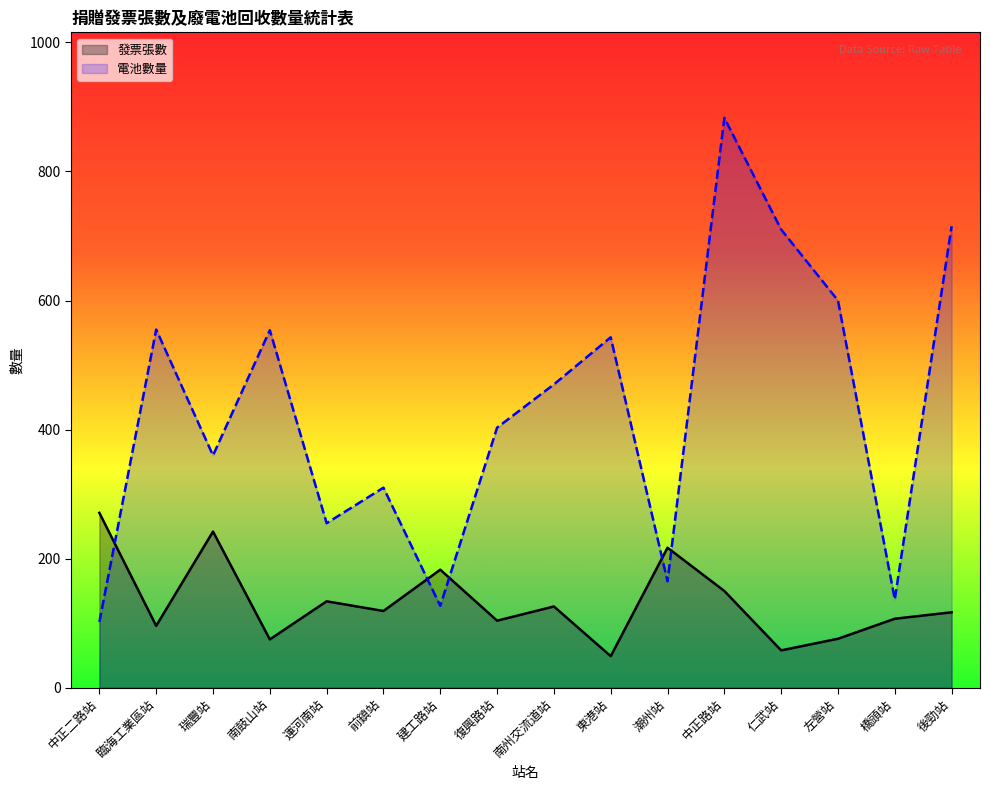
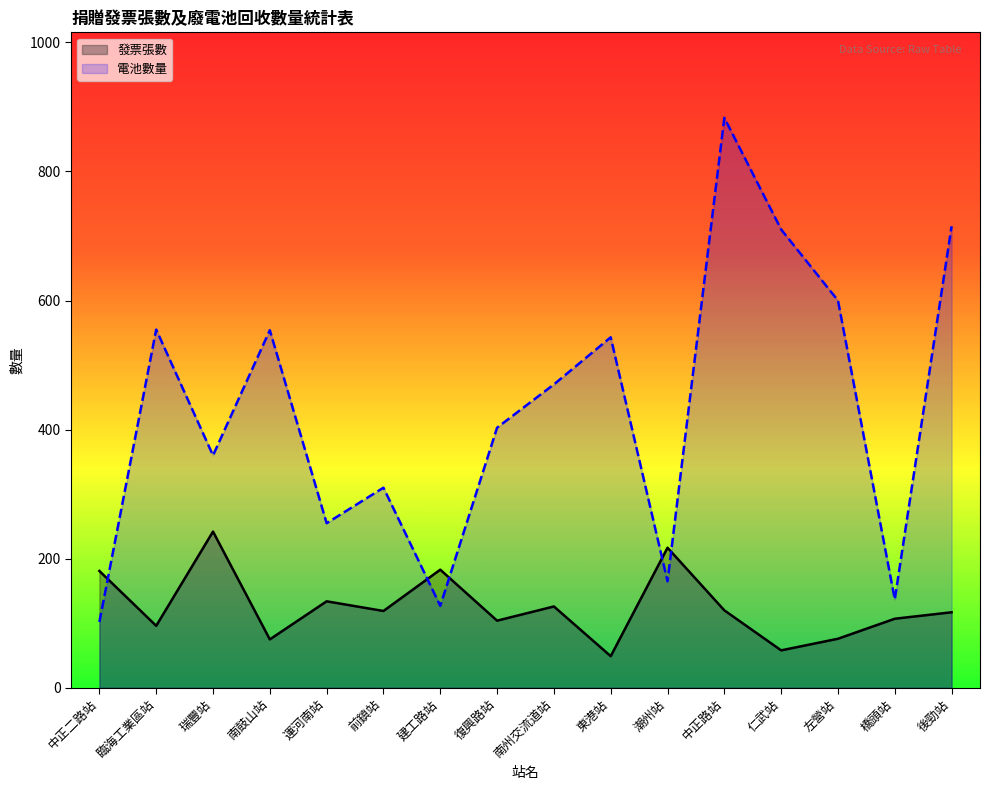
發票張數, 中正二路站: 270 -> 180
發票張數, 中正路站: 150 -> 120
